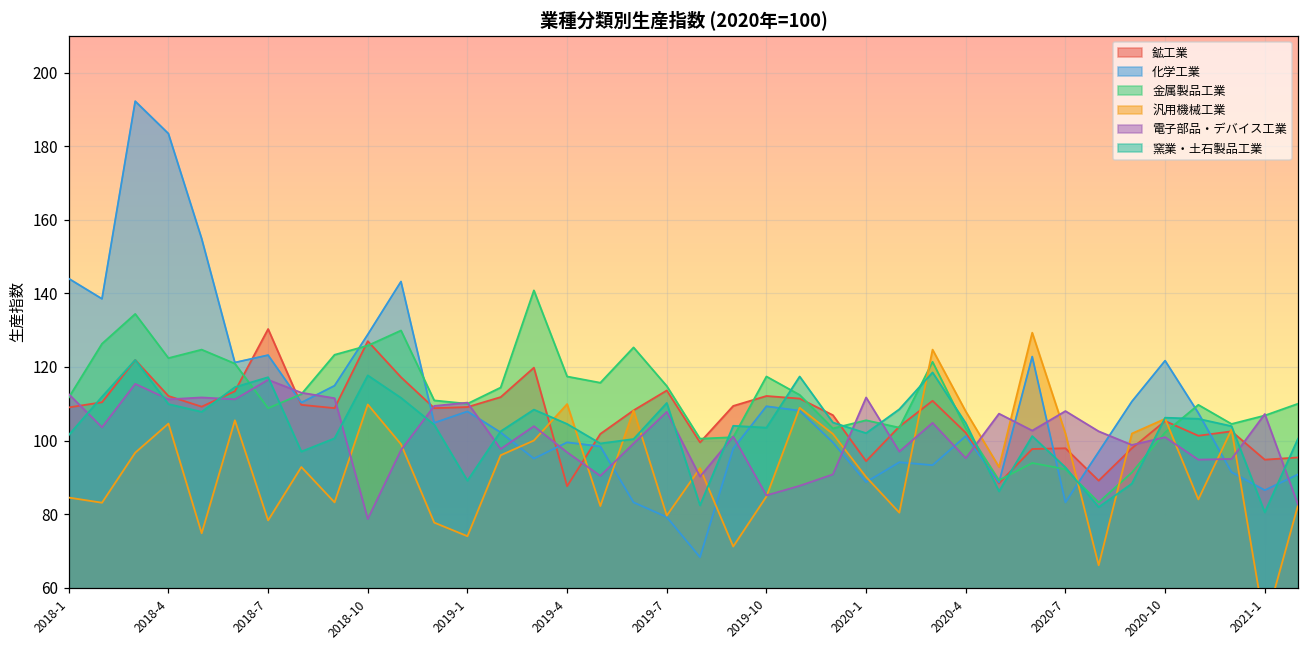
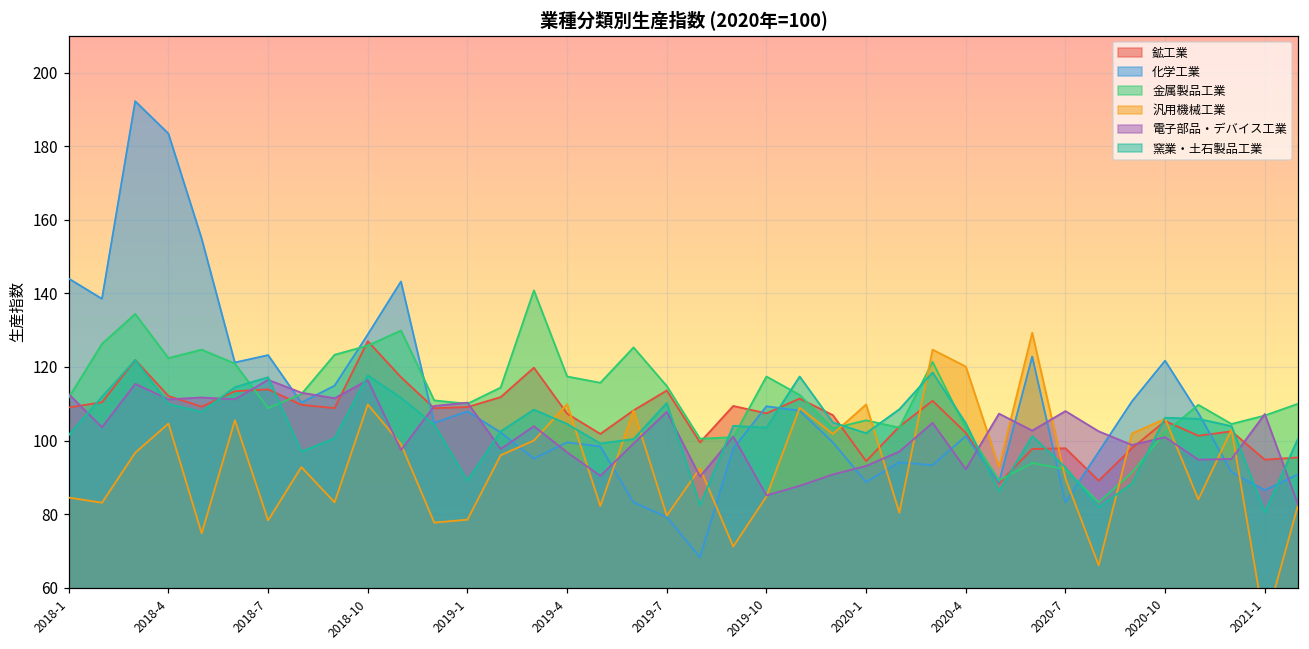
鉱工業, 2018-7: 130 -> 114
電子部品・デバイス工業, 2018-10: 79 -> 116
汎用機械工業, 2019-1: 74 -> 79
鉱工業, 2019-4: 88 -> 107
鉱工業, 2019-10: 112 -> 107
汎用機械工業, 2020-1: 90 -> 110
電子部品・デバイス工業, 2020-1: 112 -> 93
汎用機械工業, 2020-4: 108 -> 120
電子部品・デバイス工業, 2020-4: 95 -> 92
汎用機械工業, 2020-7: 102 -> 90
